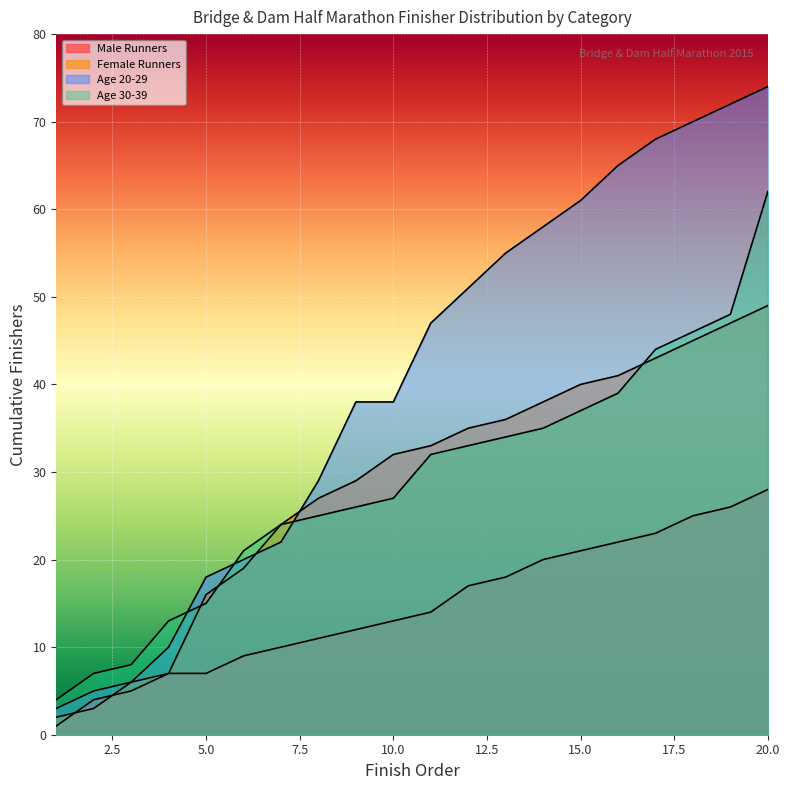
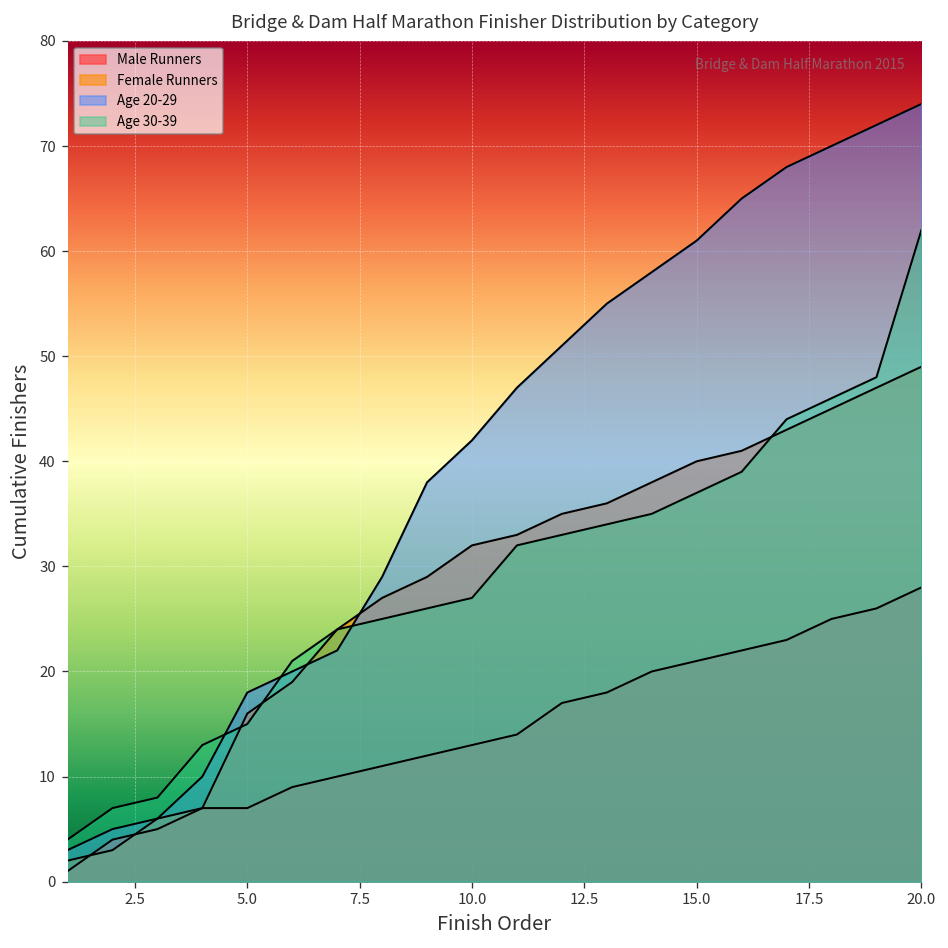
Age 20-29, 10.0: 38 -> 42
